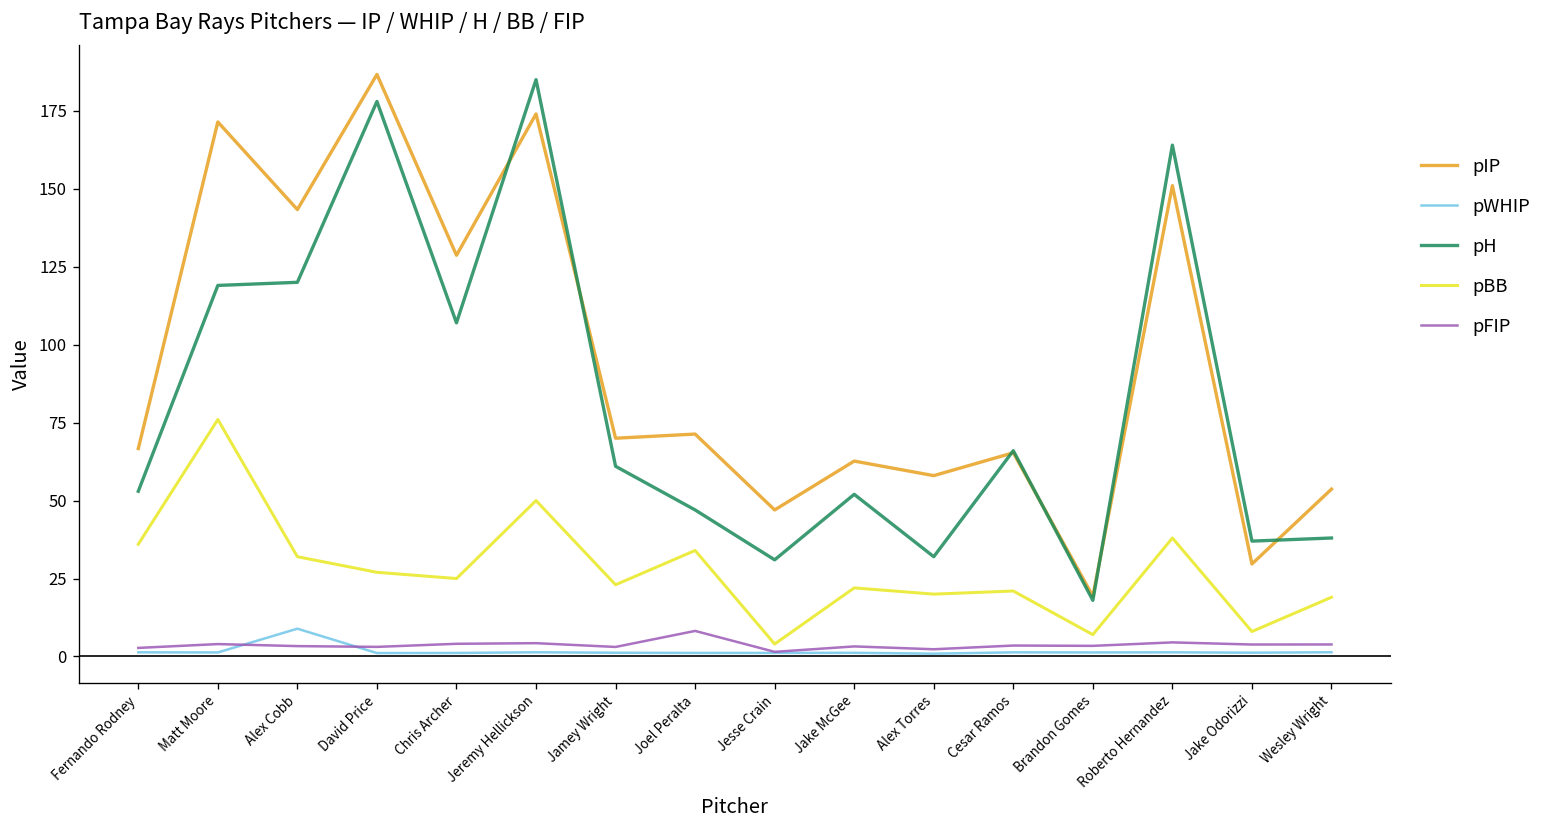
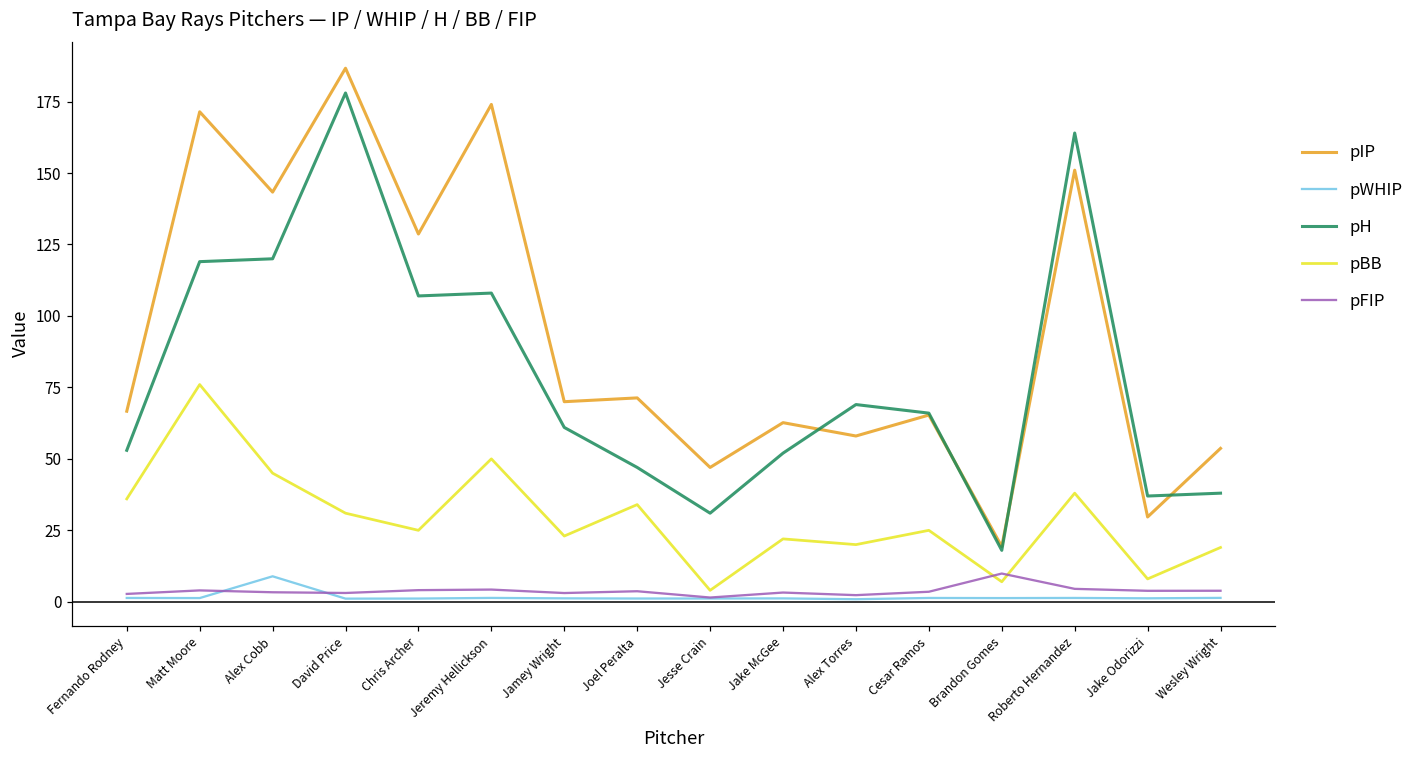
pBB, Alex Cobb: 32 -> 45
pBB, David Price: 27 -> 31
pH, Jeremy Hellickson: 185 -> 108
pFIP, Joel Peralta: 8 -> 4
pH, Alex Torres: 32 -> 69
pBB, Cesar Ramos: 21 -> 25
pFIP, Brandon Gomes: 3 -> 10
